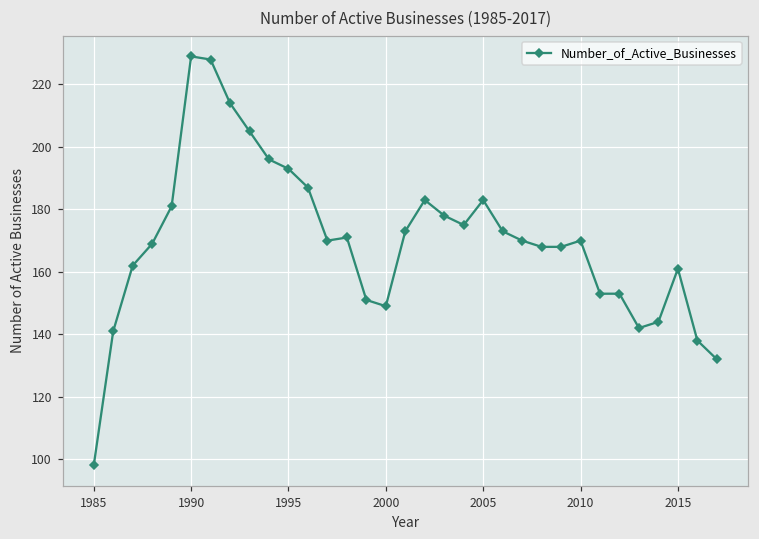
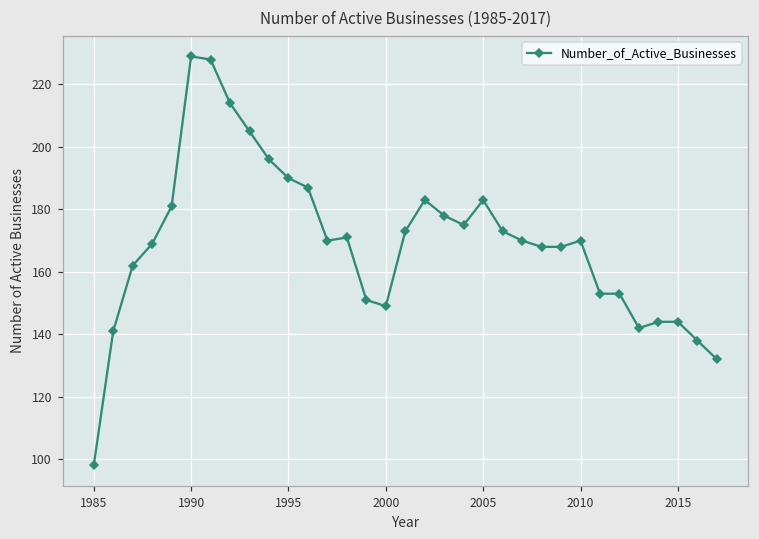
1995: 193 -> 190
2015: 161 -> 144
